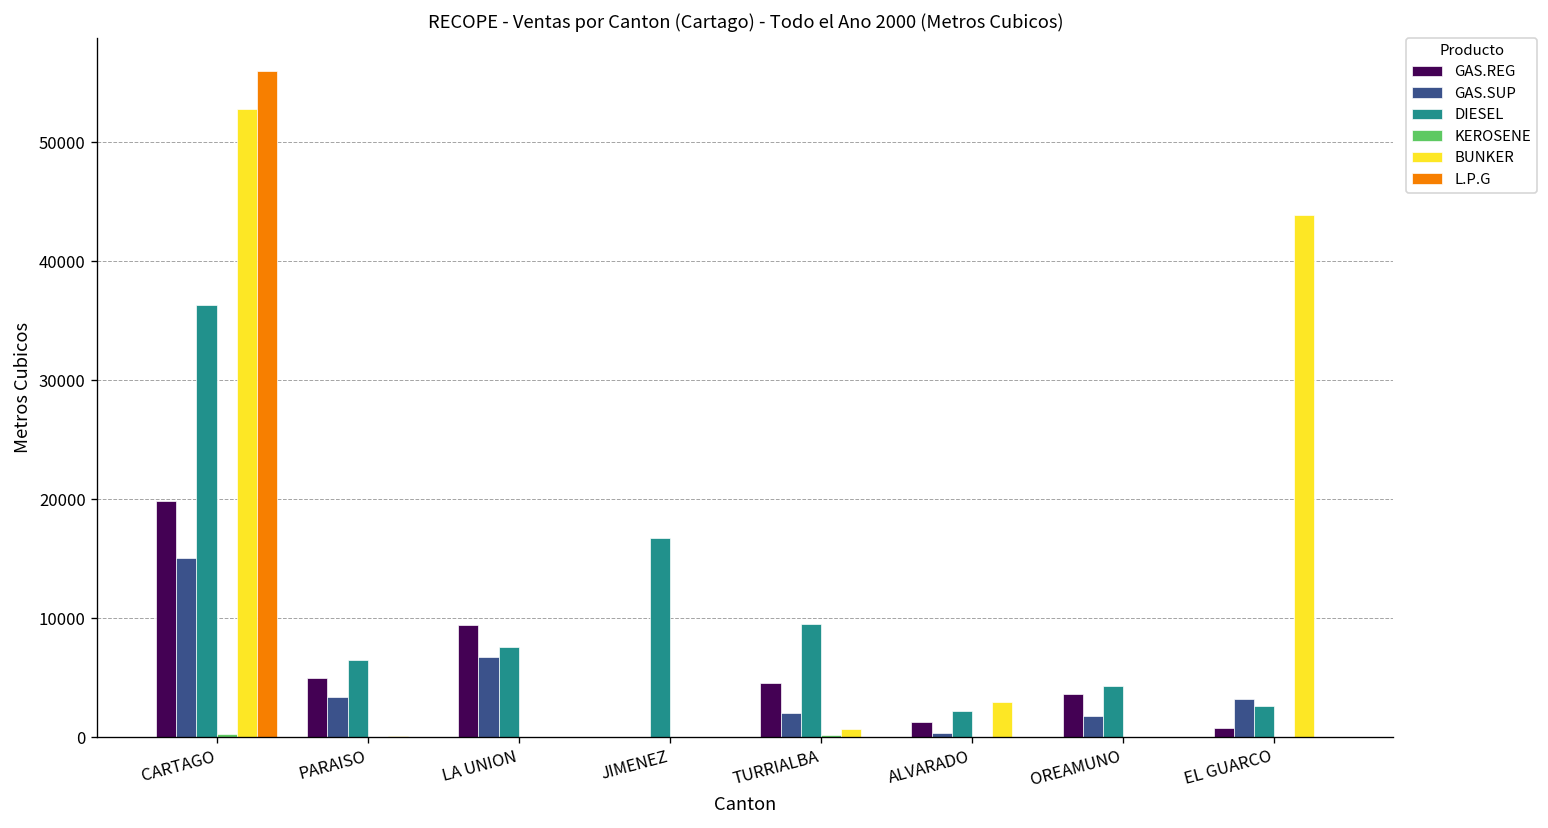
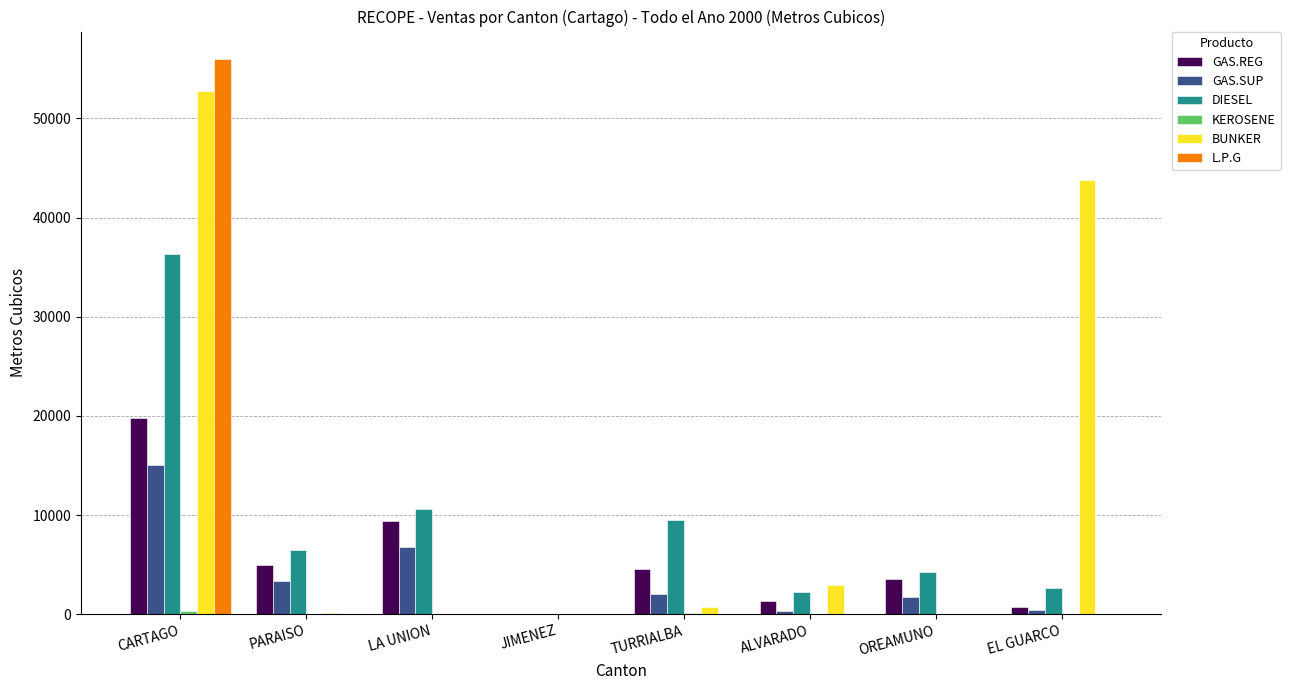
DIESEL, LA UNION: 8000 -> 11000
DIESEL, JIMENEZ: 17000 -> 0
GAS.SUP, EL GUARCO: 3000 -> 0
